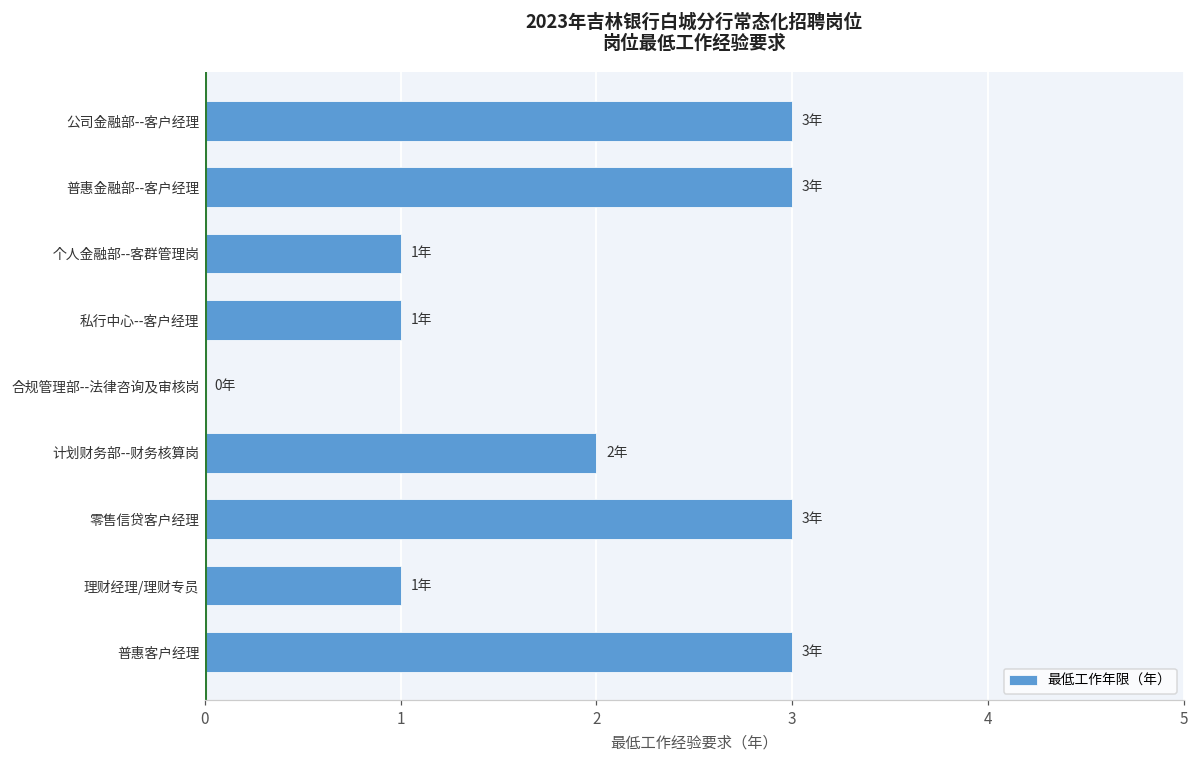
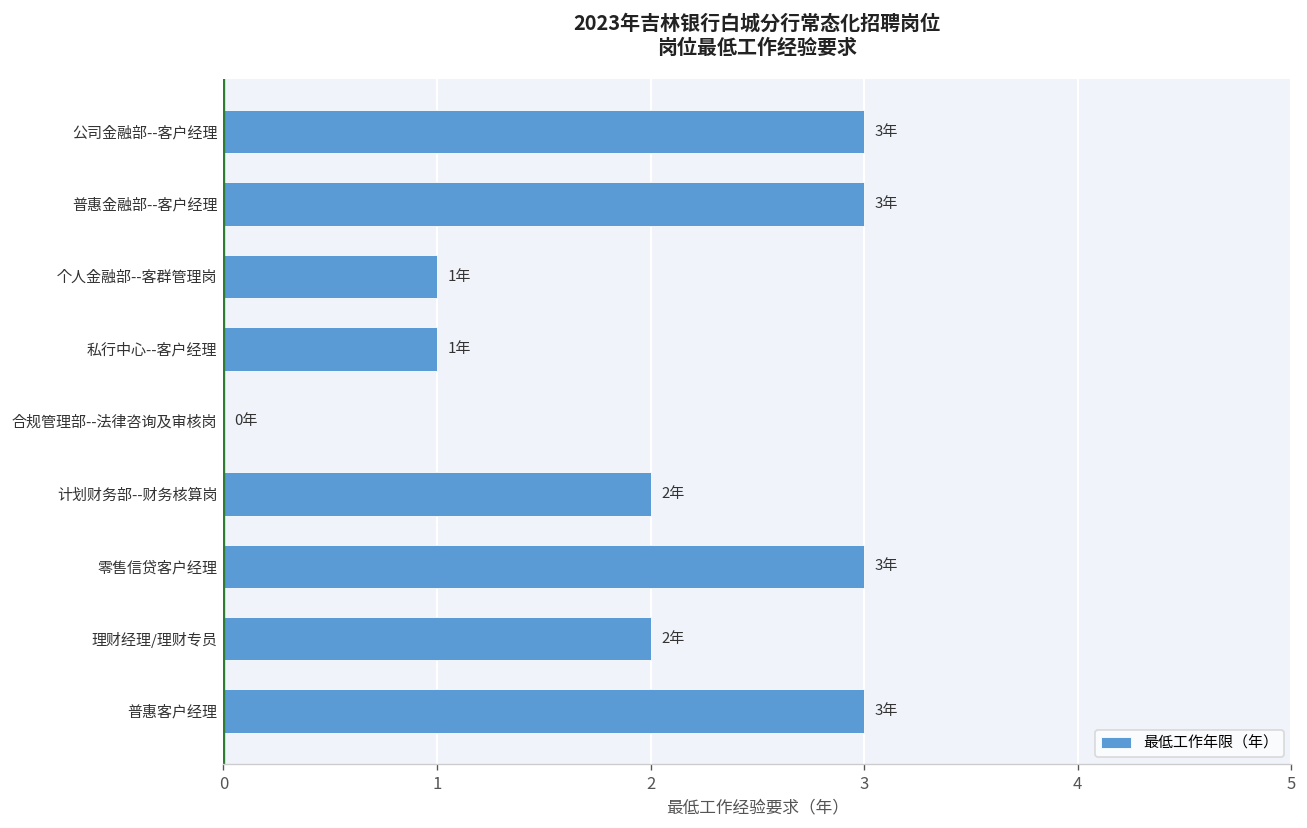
理财经理/理财专员: 1年 -> 2年
